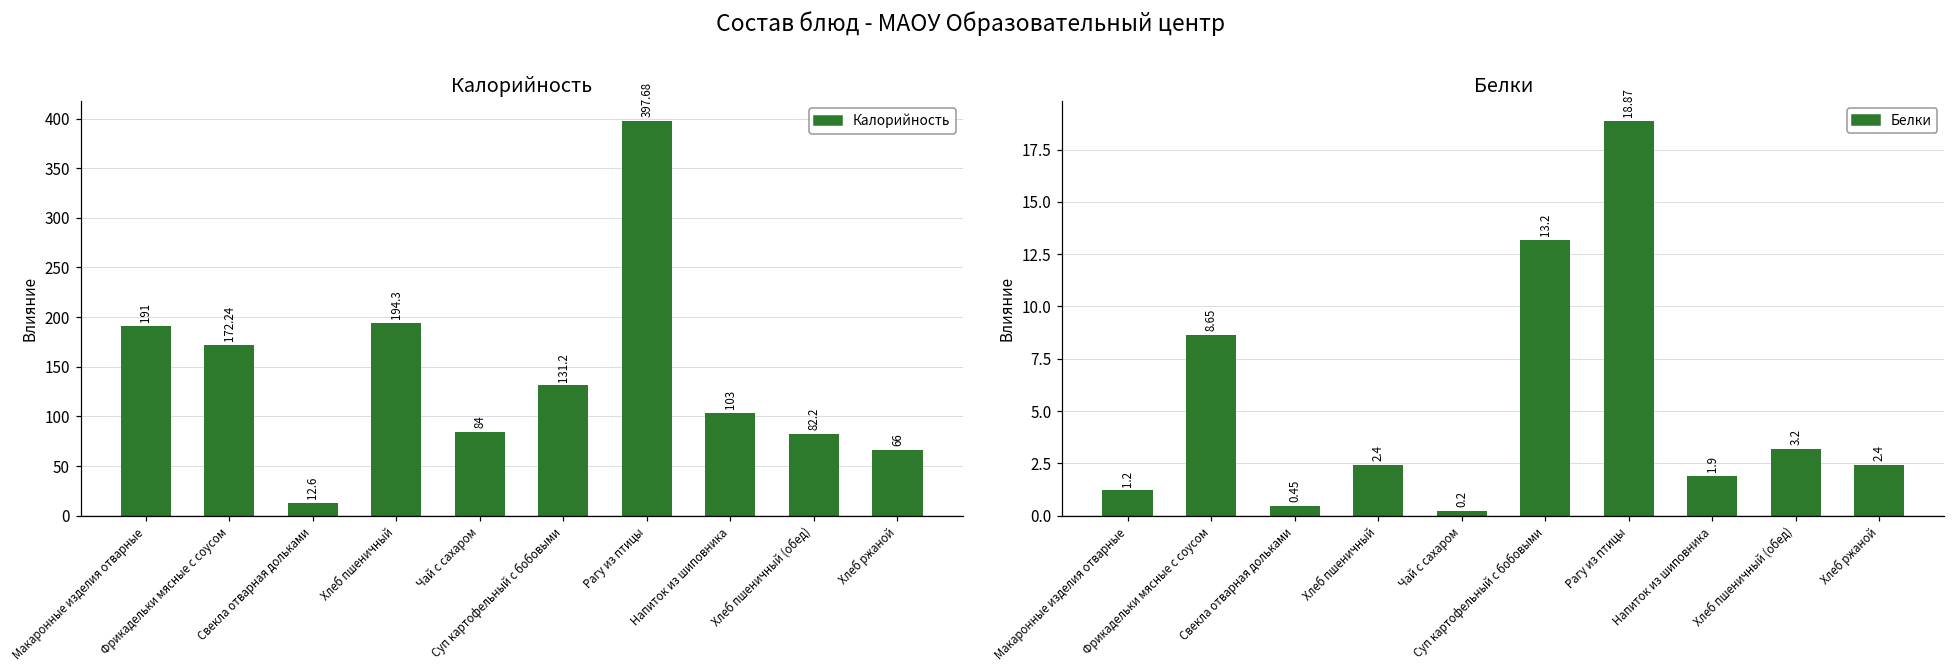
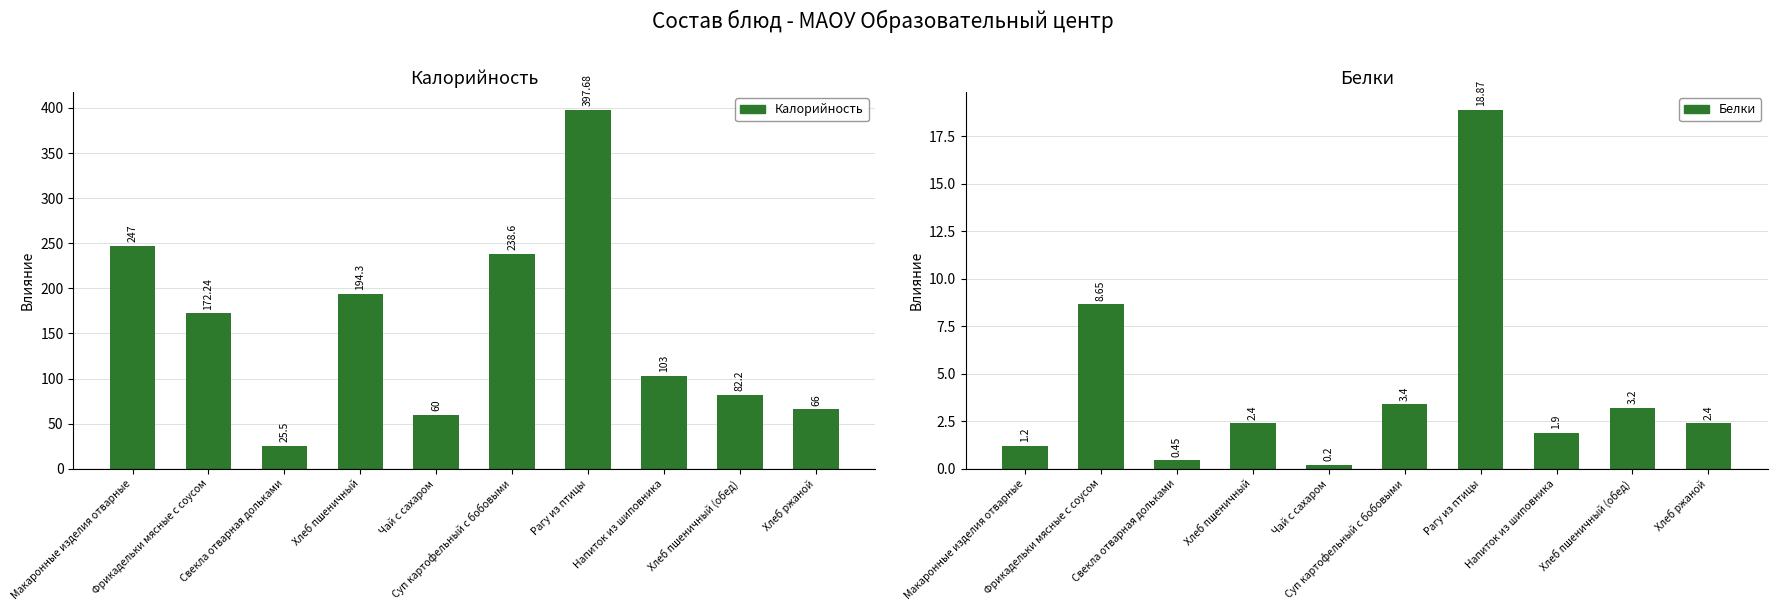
Калорийность, Макаронные изделия отварные: 191 -> 247
Калорийность, Свекла отварная дольками: 12.6 -> 25.5
Калорийность, Чай с сахаром: 84 -> 60
Калорийность, Суп картофельный с бобовыми: 131.2 -> 238.6
Белки, Суп картофельный с бобовыми: 13.2 -> 3.4
